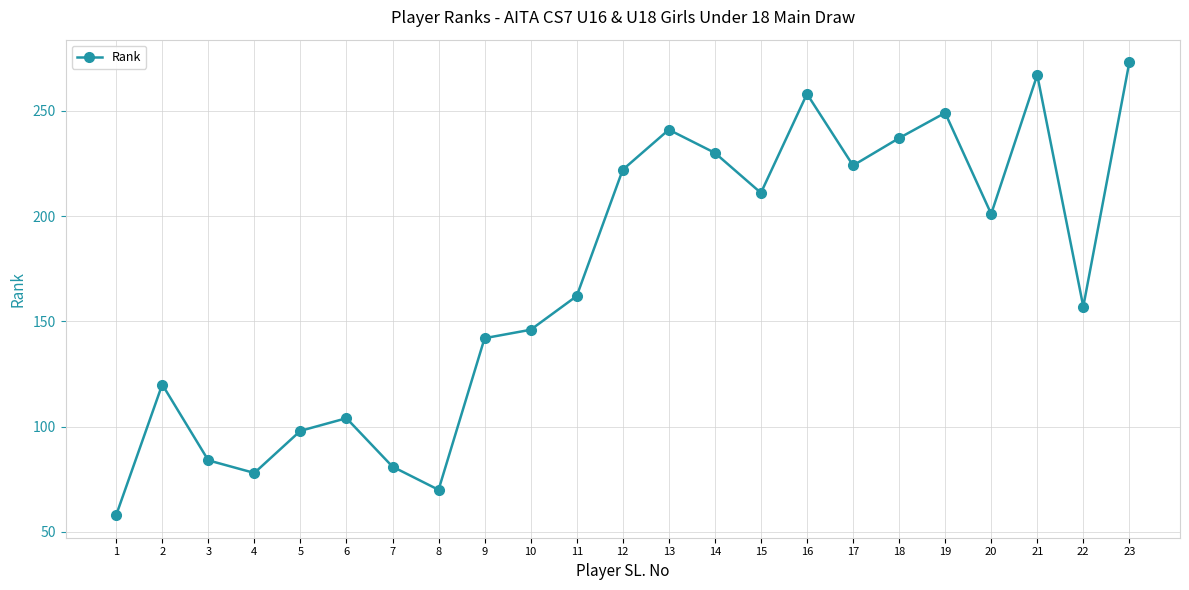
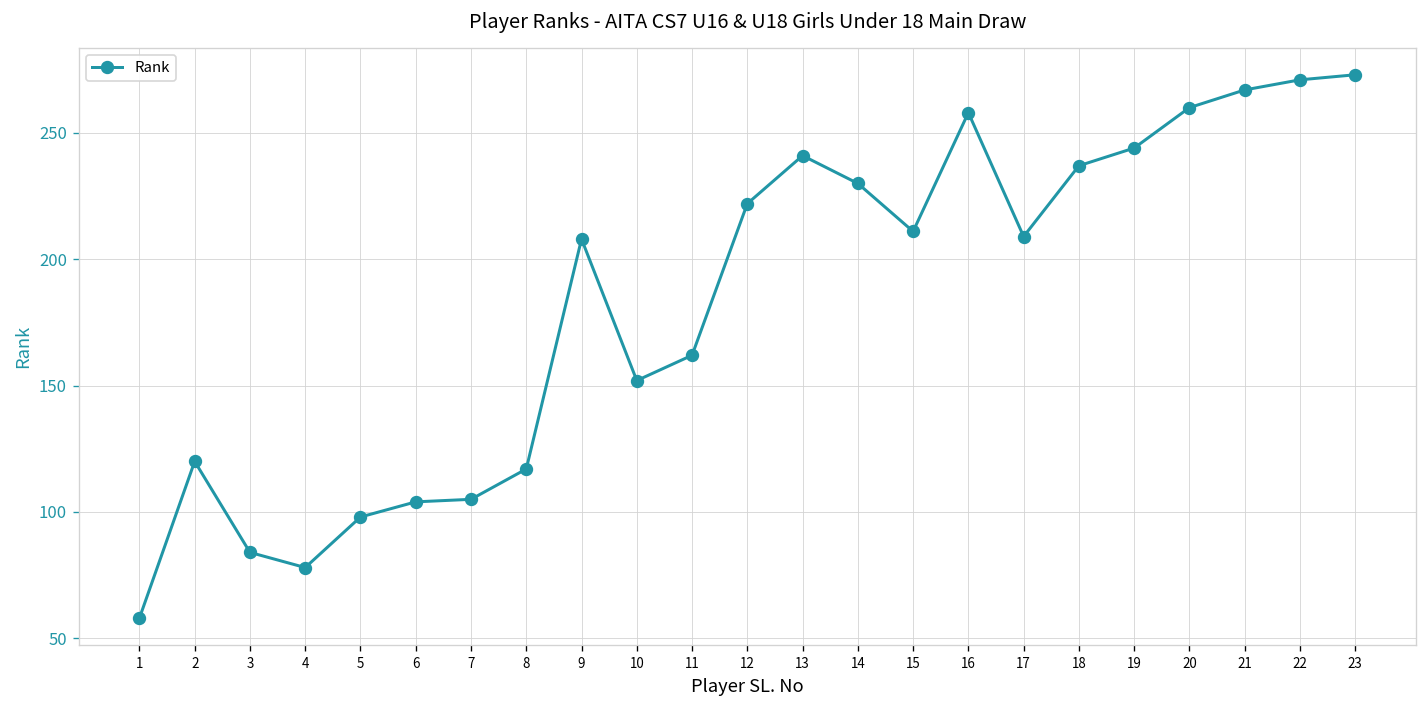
7: 81 -> 105
8: 70 -> 117
9: 142 -> 208
10: 146 -> 152
17: 224 -> 209
19: 249 -> 244
20: 201 -> 260
22: 157 -> 271
